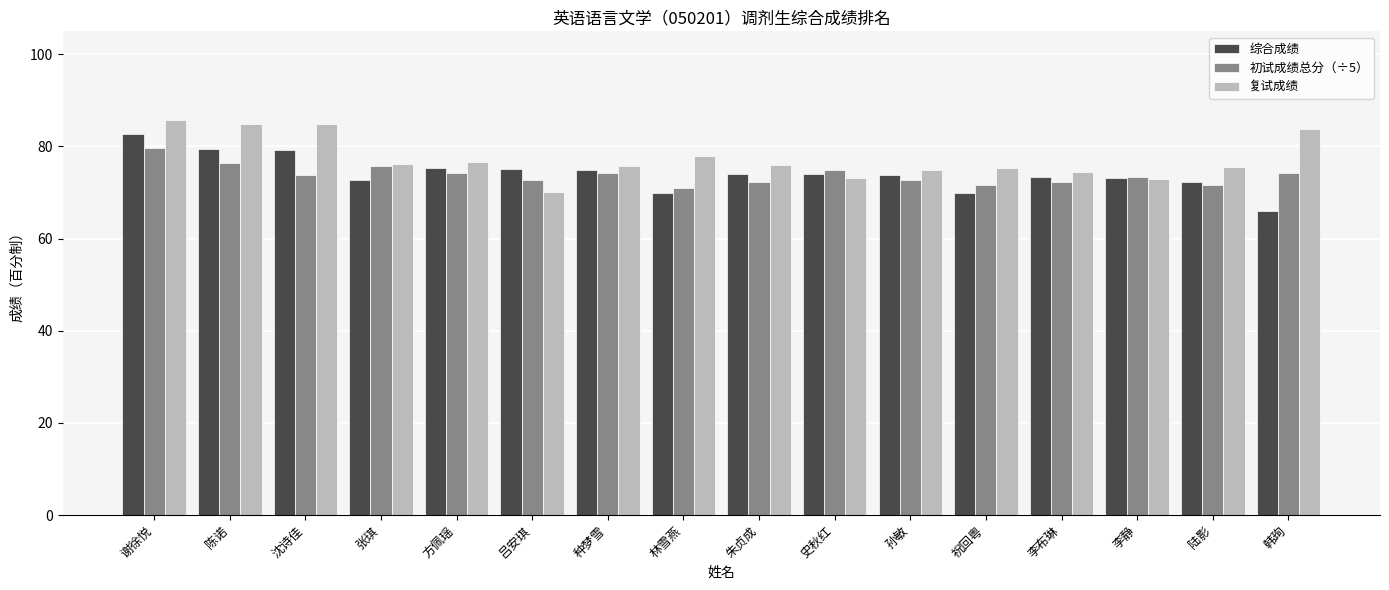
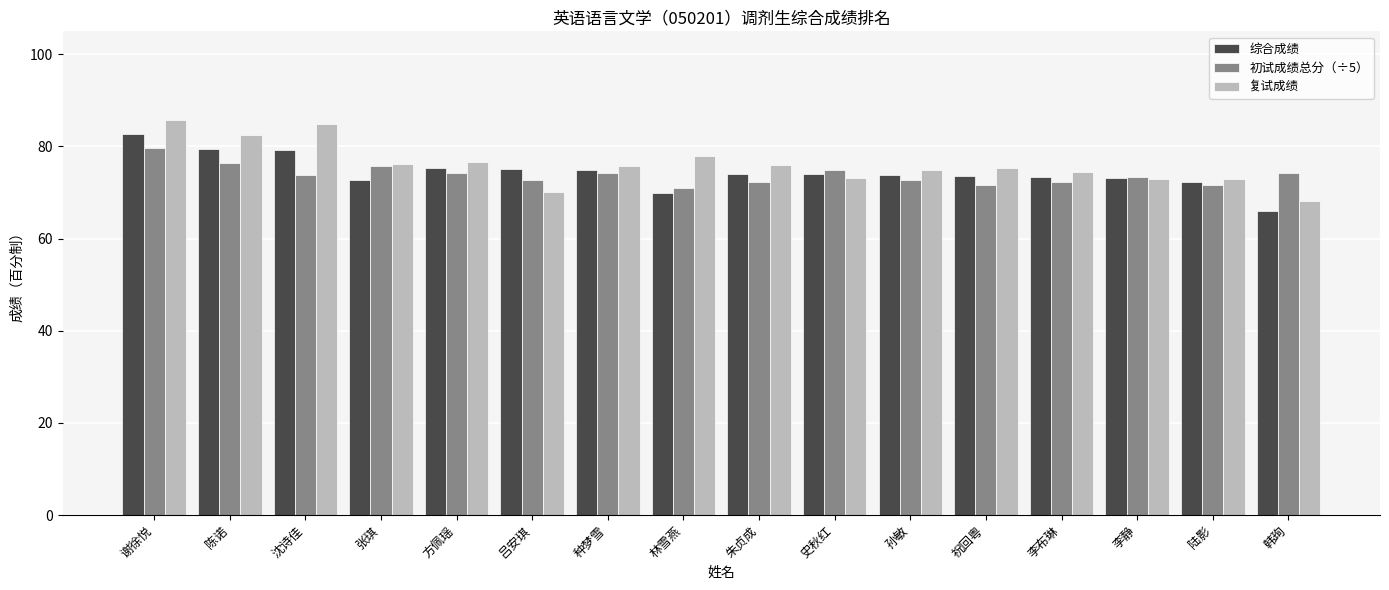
复试成绩, 陈诺: 85 -> 82
综合成绩, 祝回粤: 70 -> 73
复试成绩, 陆影: 76 -> 73
复试成绩, 韩珣: 84 -> 68
